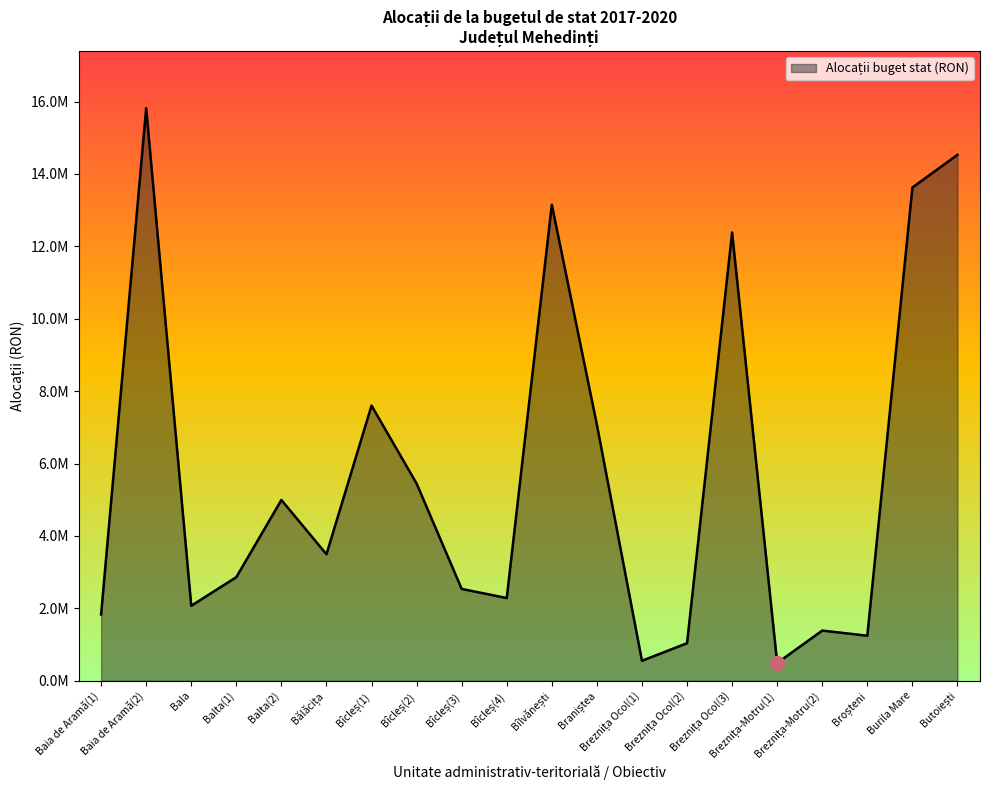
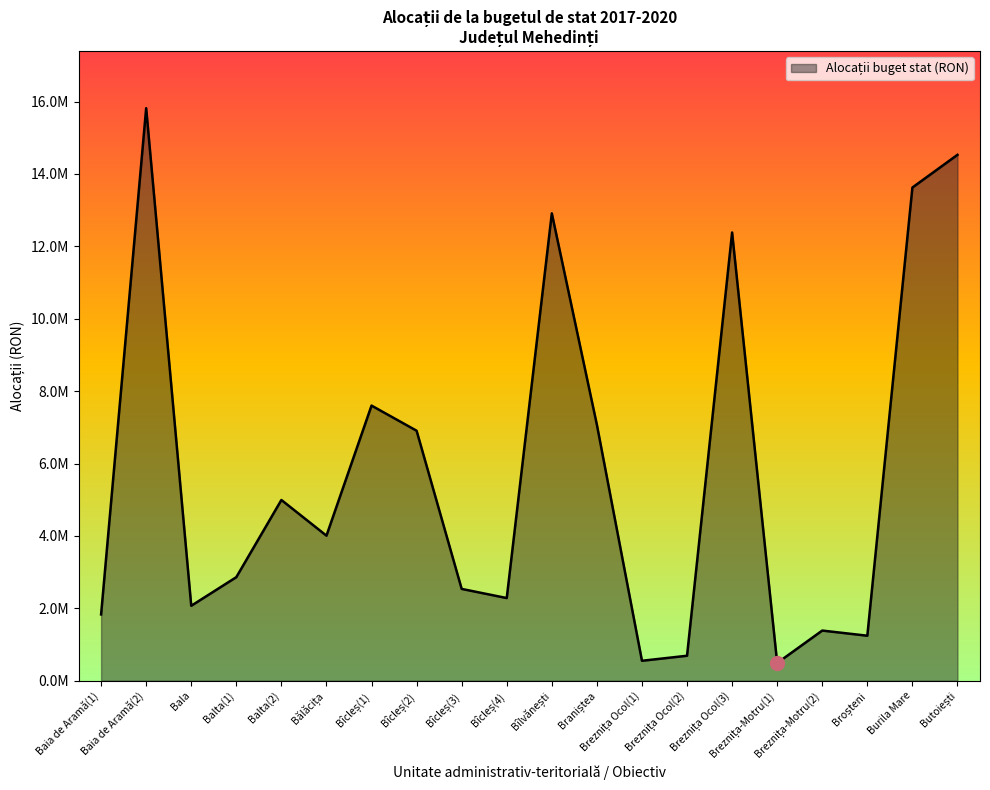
Alocații buget stat (RON), Bălăcița: 3500000 -> 4000000
Alocații buget stat (RON), Bîcleș(2): 5400000 -> 6900000
Alocații buget stat (RON), Bîlvănești: 13200000 -> 12900000
Alocații buget stat (RON), Breznița Ocol(2): 1000000 -> 700000
